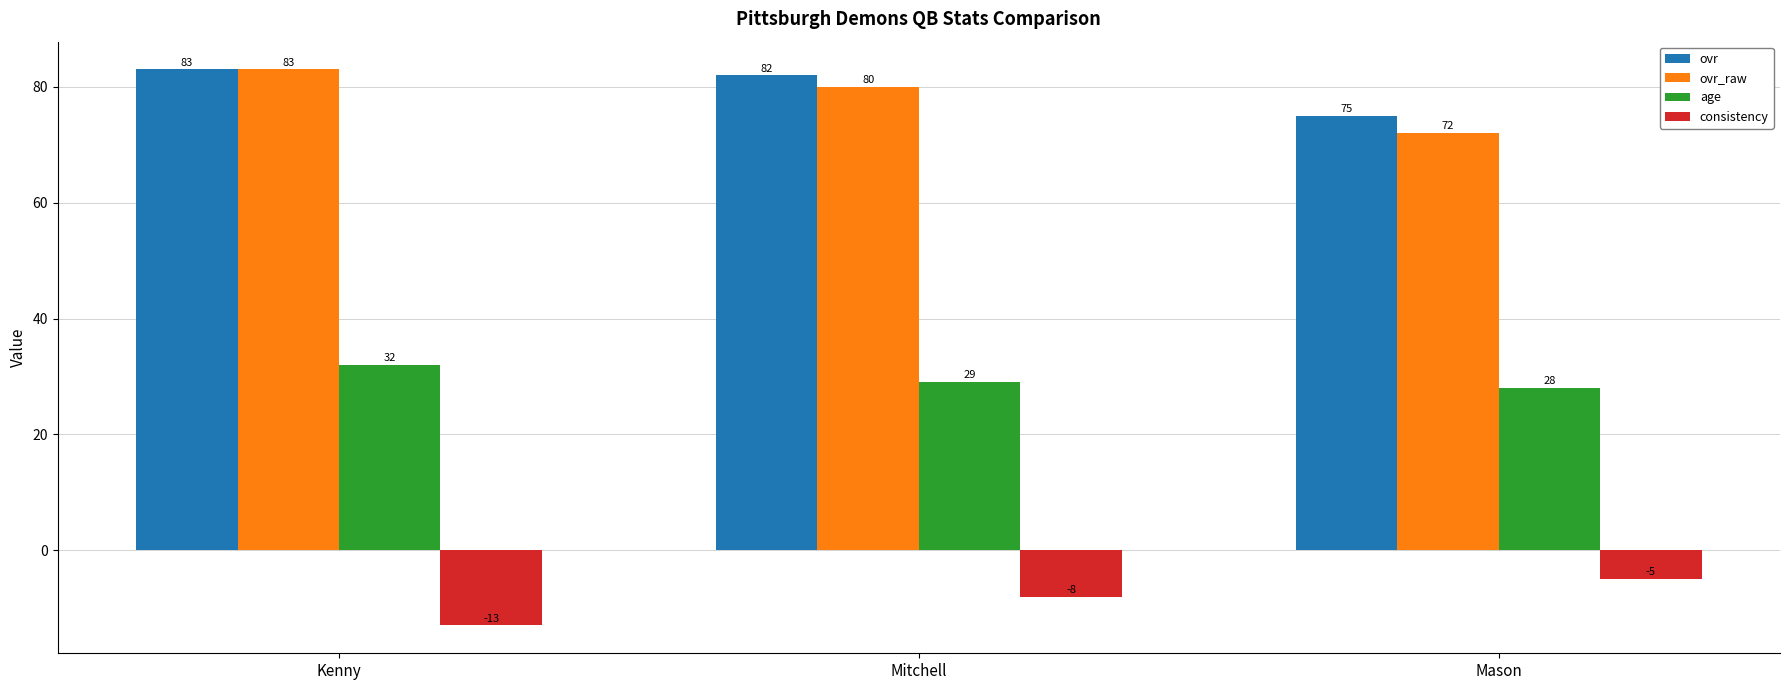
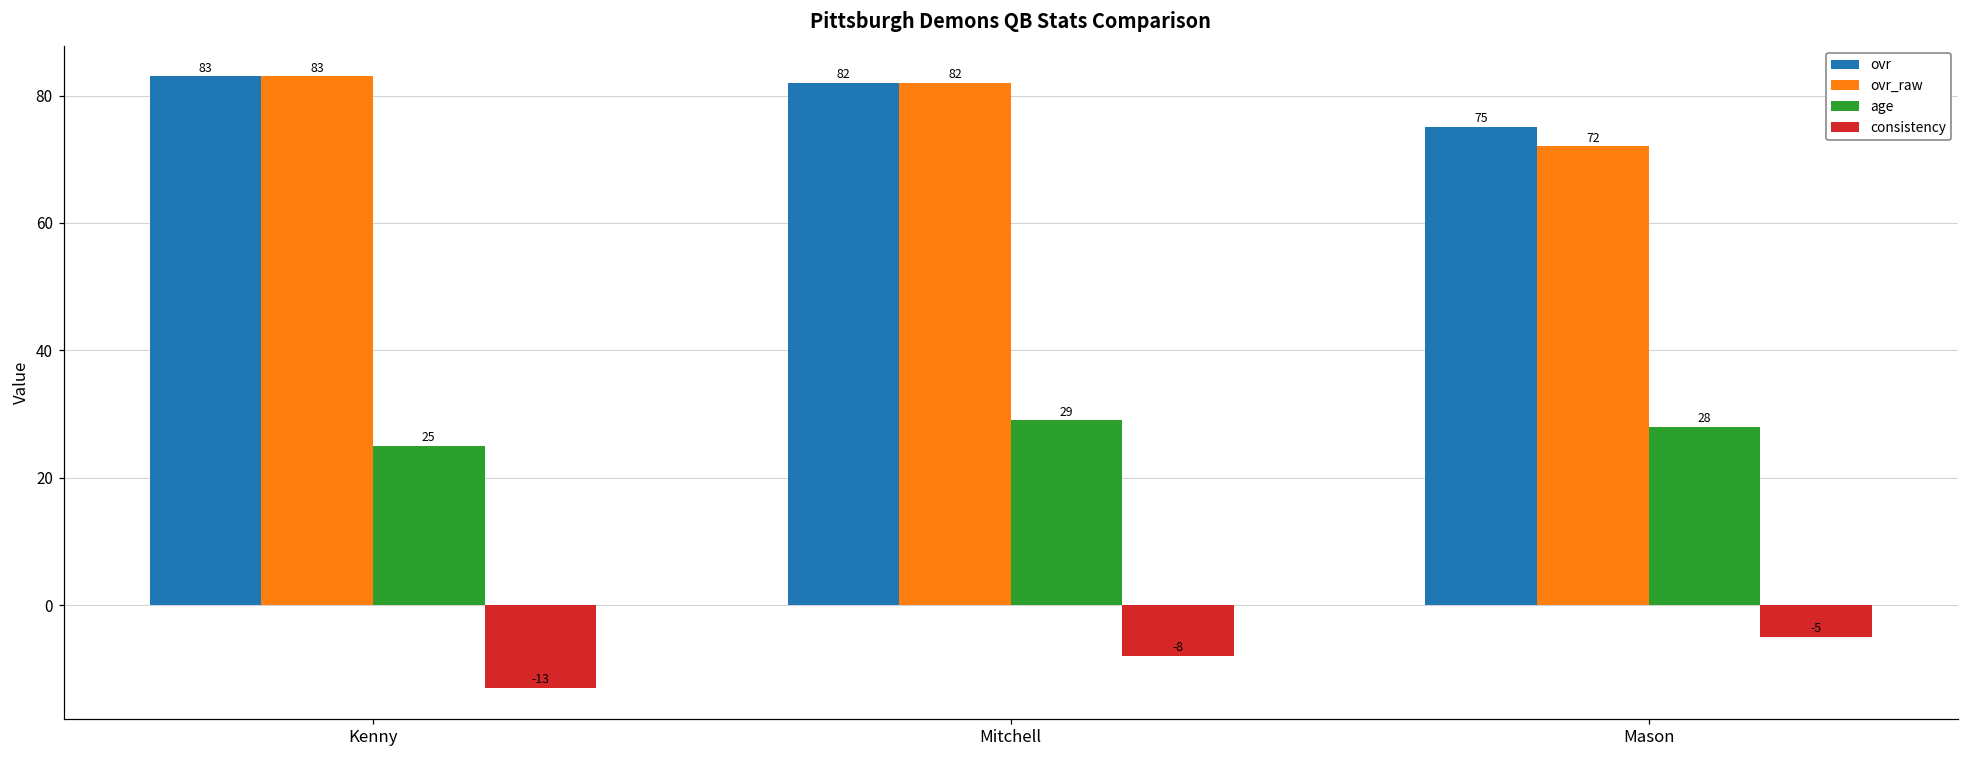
age, Kenny: 32 -> 25
ovr_raw, Mitchell: 80 -> 82
